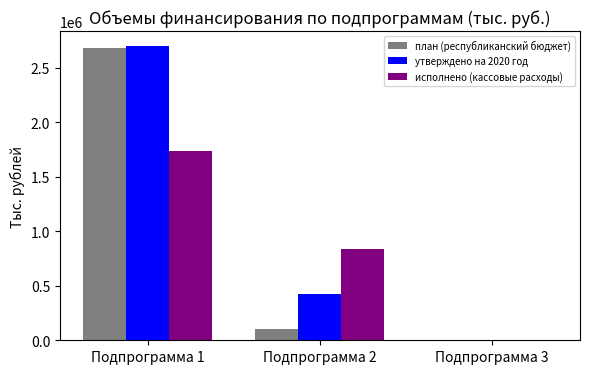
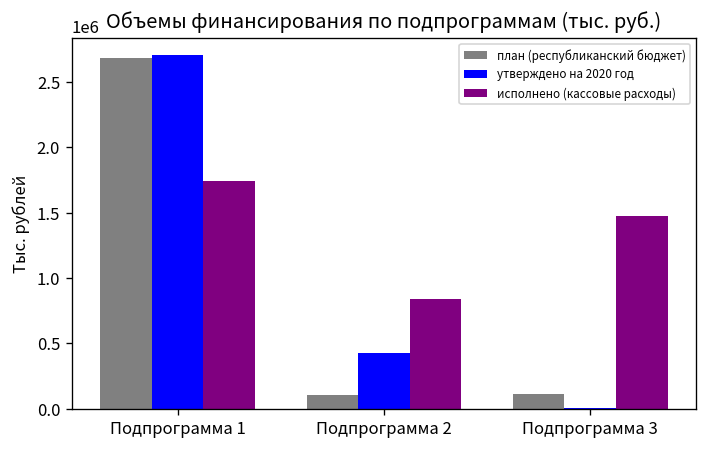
план (республиканский бюджет), Подпрограмма 3: 0 -> 110000
исполнено (кассовые расходы), Подпрограмма 3: 0 -> 1470000
